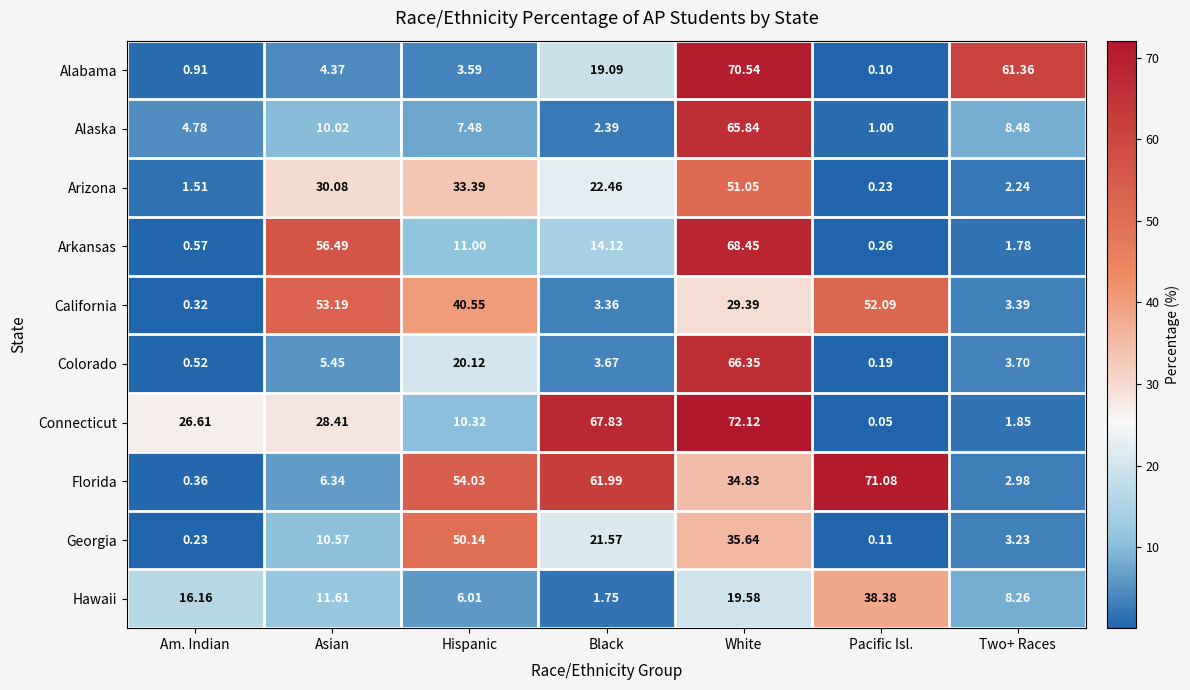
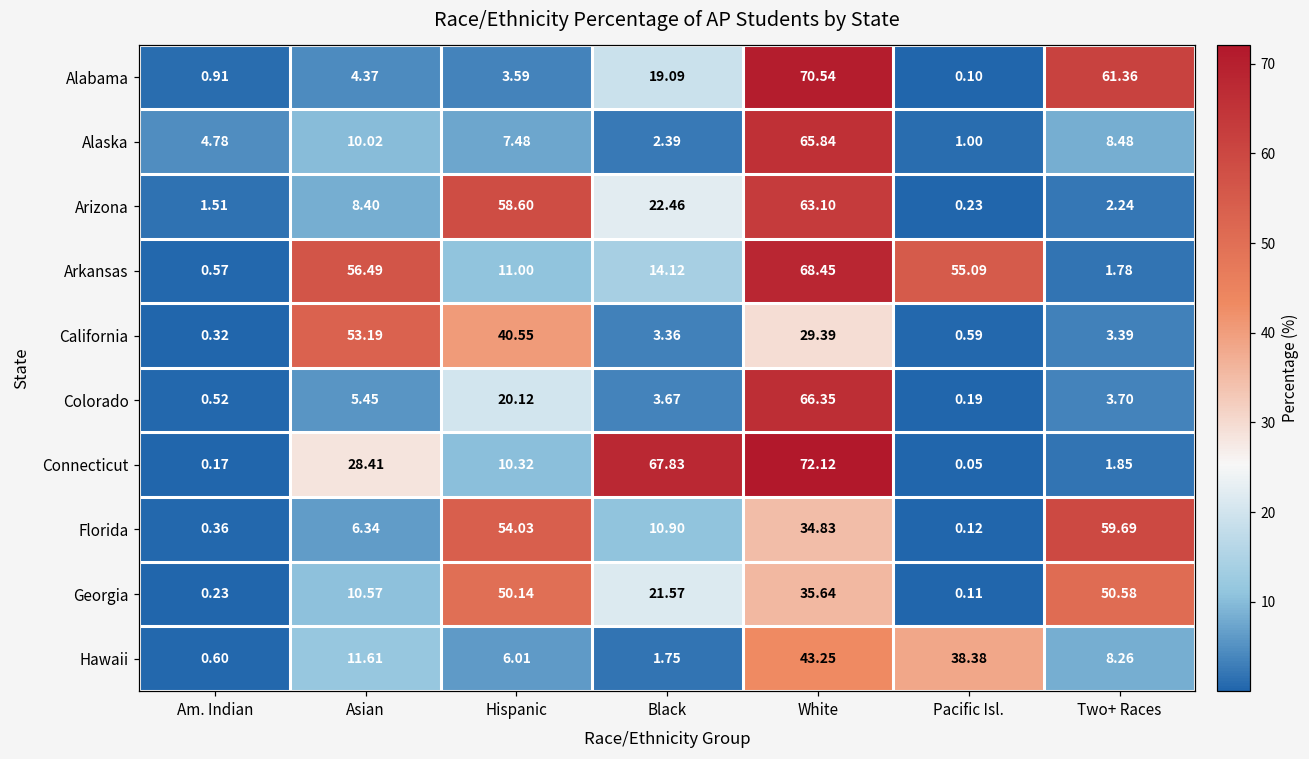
Arizona, Asian: 30.08 -> 8.40
Arizona, Hispanic: 33.39 -> 58.60
Arizona, White: 51.05 -> 63.10
Arkansas, Pacific Isl.: 0.26 -> 55.09
California, Pacific Isl.: 52.09 -> 0.59
Connecticut, Am. Indian: 26.61 -> 0.17
Florida, Black: 61.99 -> 10.90
Florida, Pacific Isl.: 71.08 -> 0.12
Florida, Two+ Races: 2.98 -> 59.69
Georgia, Two+ Races: 3.23 -> 50.58
Hawaii, Am. Indian: 16.16 -> 0.60
Hawaii, White: 19.58 -> 43.25
